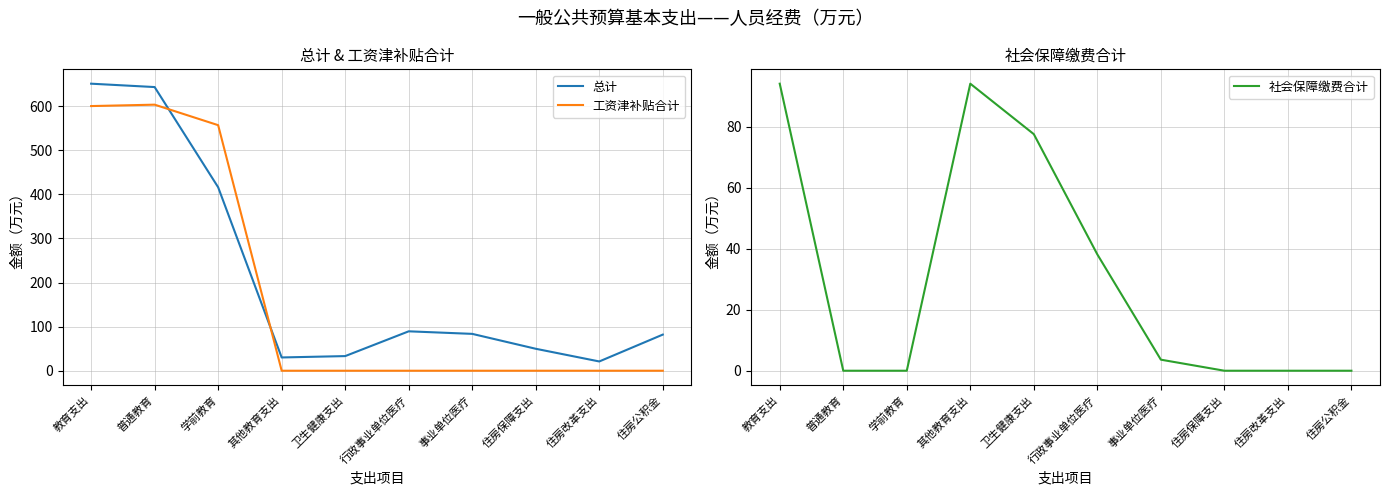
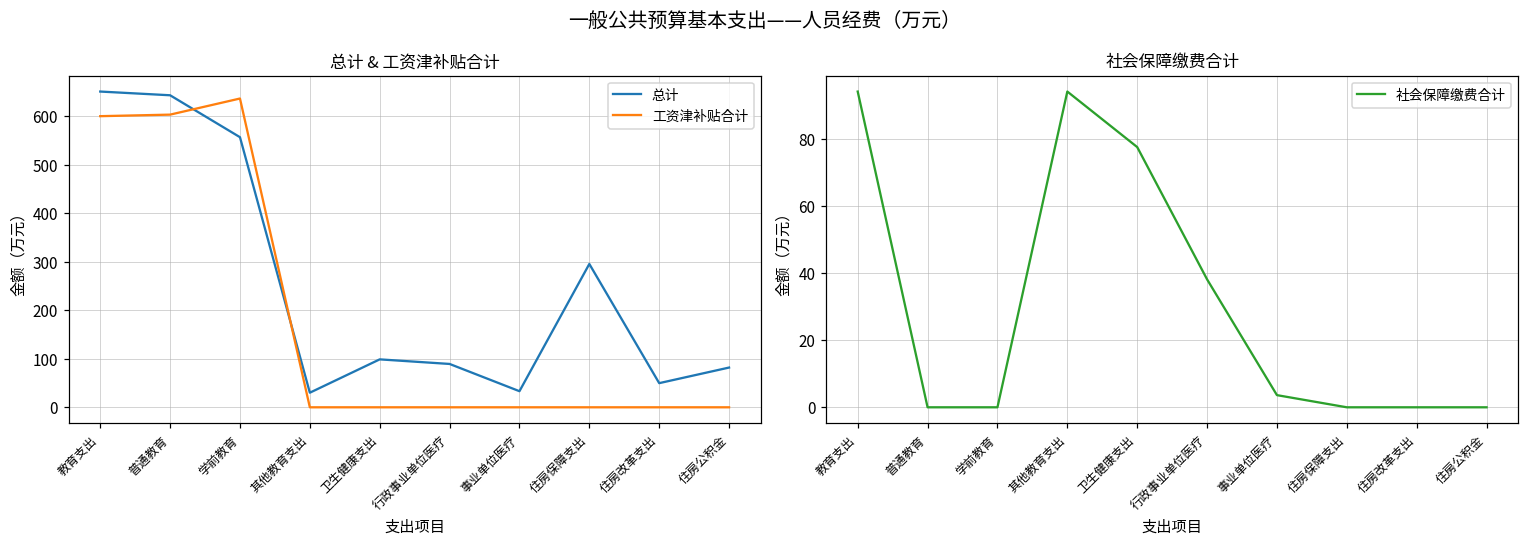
总计 & 工资津补贴合计, 总计, 学前教育: 420 -> 560
总计 & 工资津补贴合计, 工资津补贴合计, 学前教育: 560 -> 640
总计 & 工资津补贴合计, 总计, 卫生健康支出: 30 -> 100
总计 & 工资津补贴合计, 总计, 事业单位医疗: 80 -> 30
总计 & 工资津补贴合计, 总计, 住房保障支出: 50 -> 300
总计 & 工资津补贴合计, 总计, 住房改革支出: 20 -> 50
